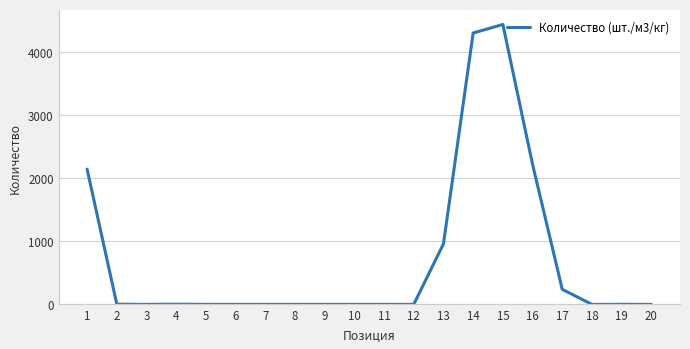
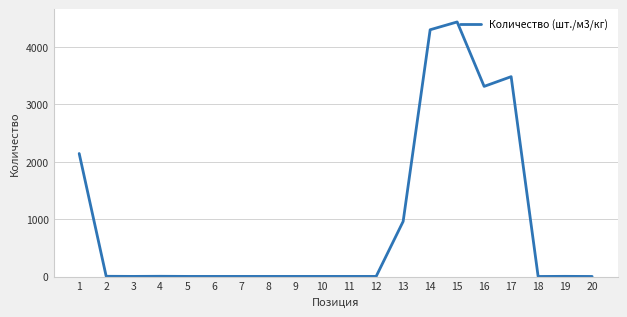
16: 2200 -> 3300
17: 200 -> 3500
